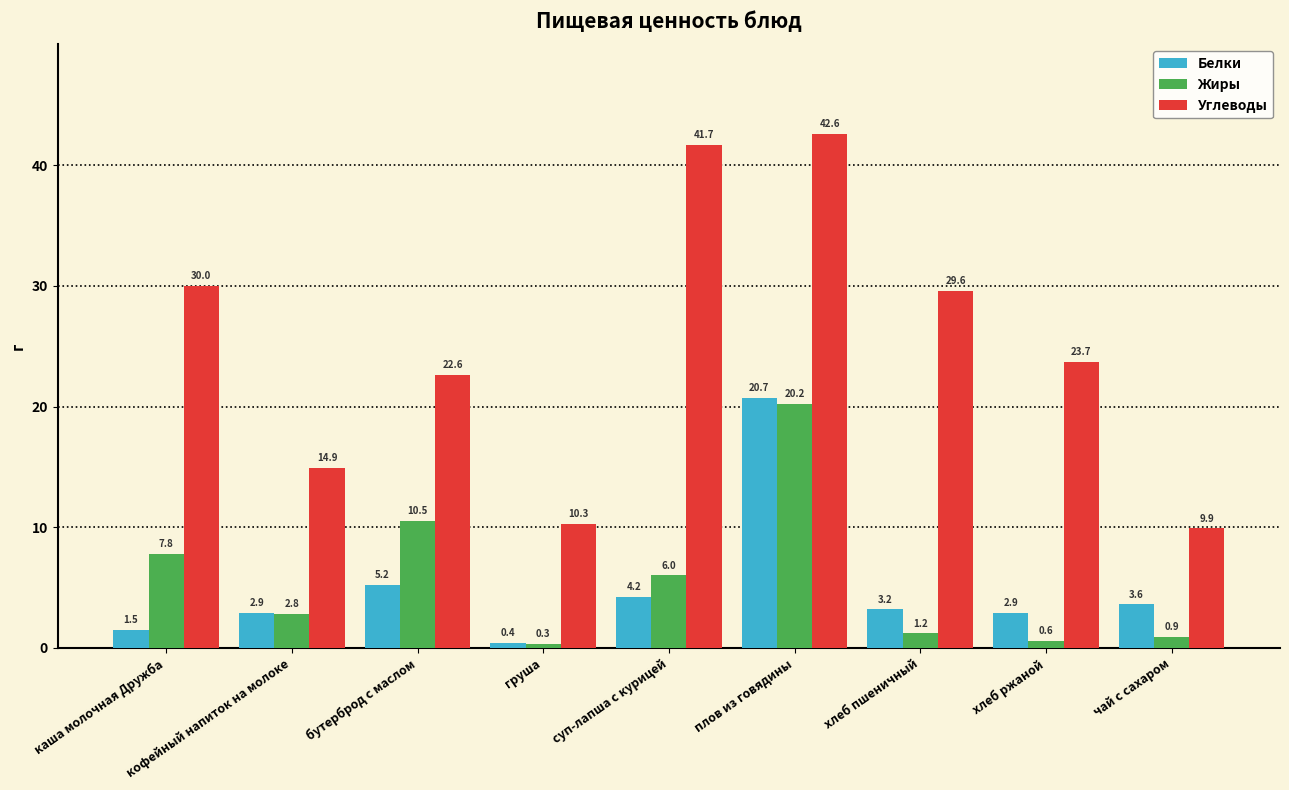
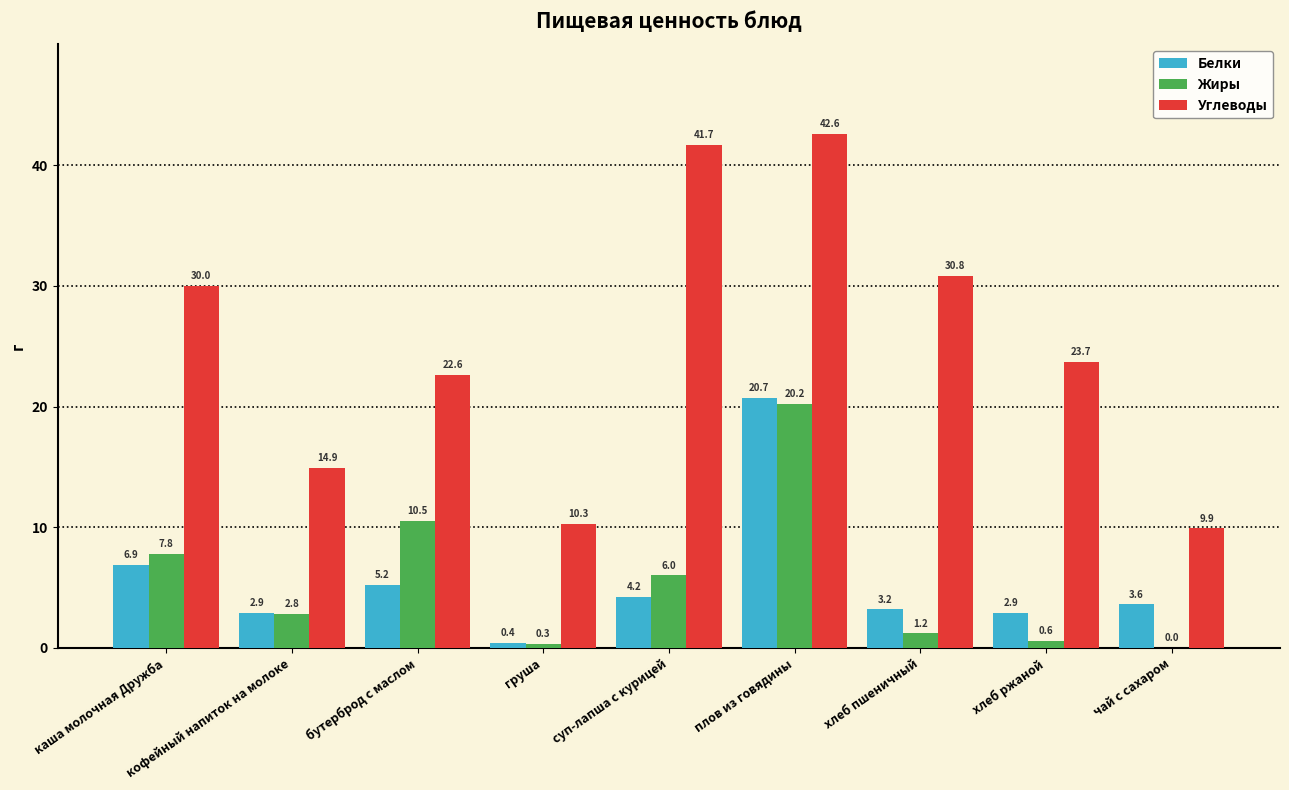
Белки, каша молочная Дружба: 1.5 -> 6.9
Углеводы, хлеб пшеничный: 29.6 -> 30.8
Жиры, чай с сахаром: 0.9 -> 0.0
